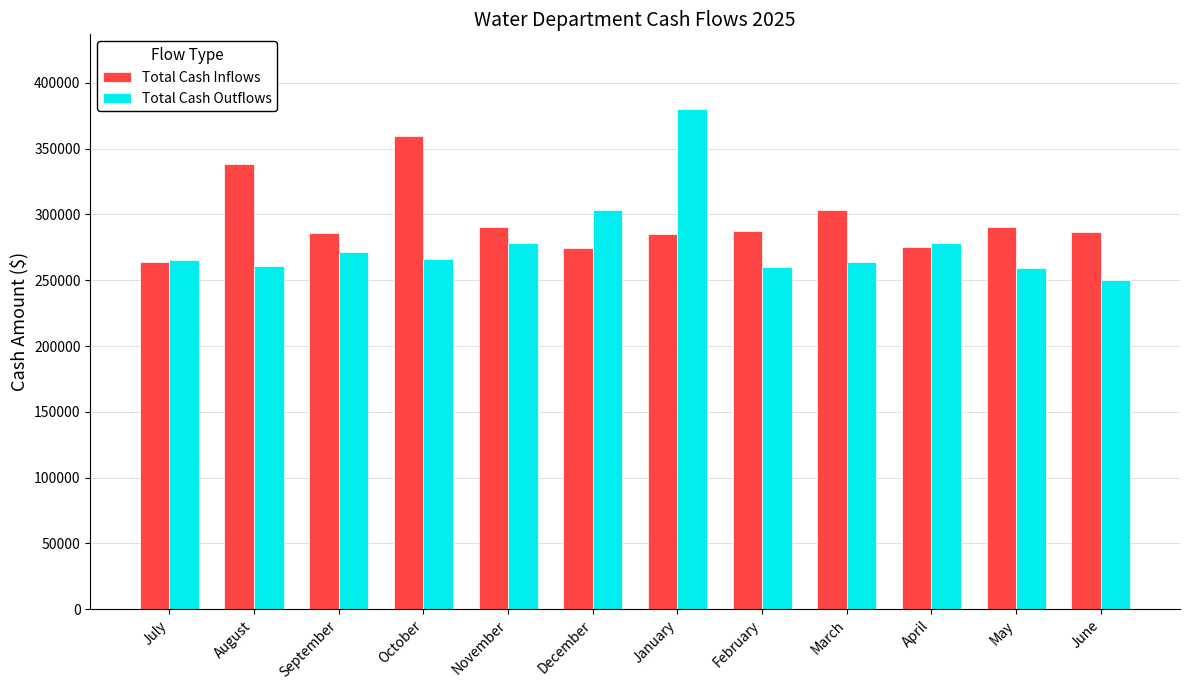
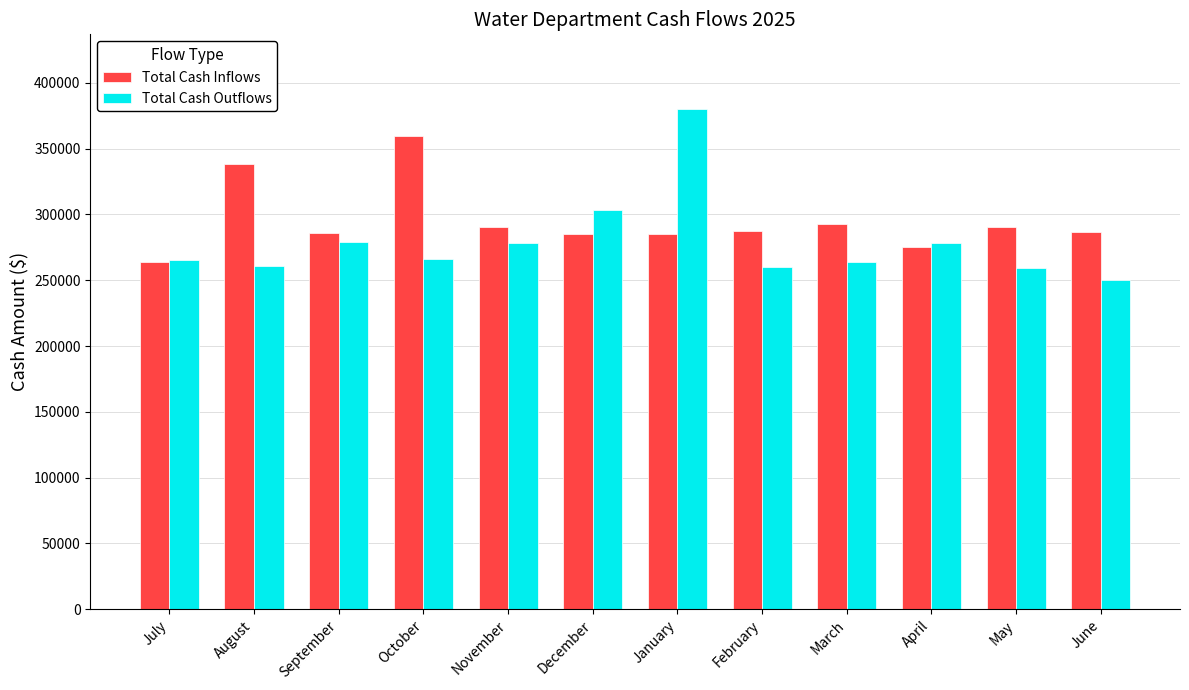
Total Cash Outflows, September: 272000 -> 279000
Total Cash Inflows, December: 274000 -> 285000
Total Cash Inflows, March: 304000 -> 293000
